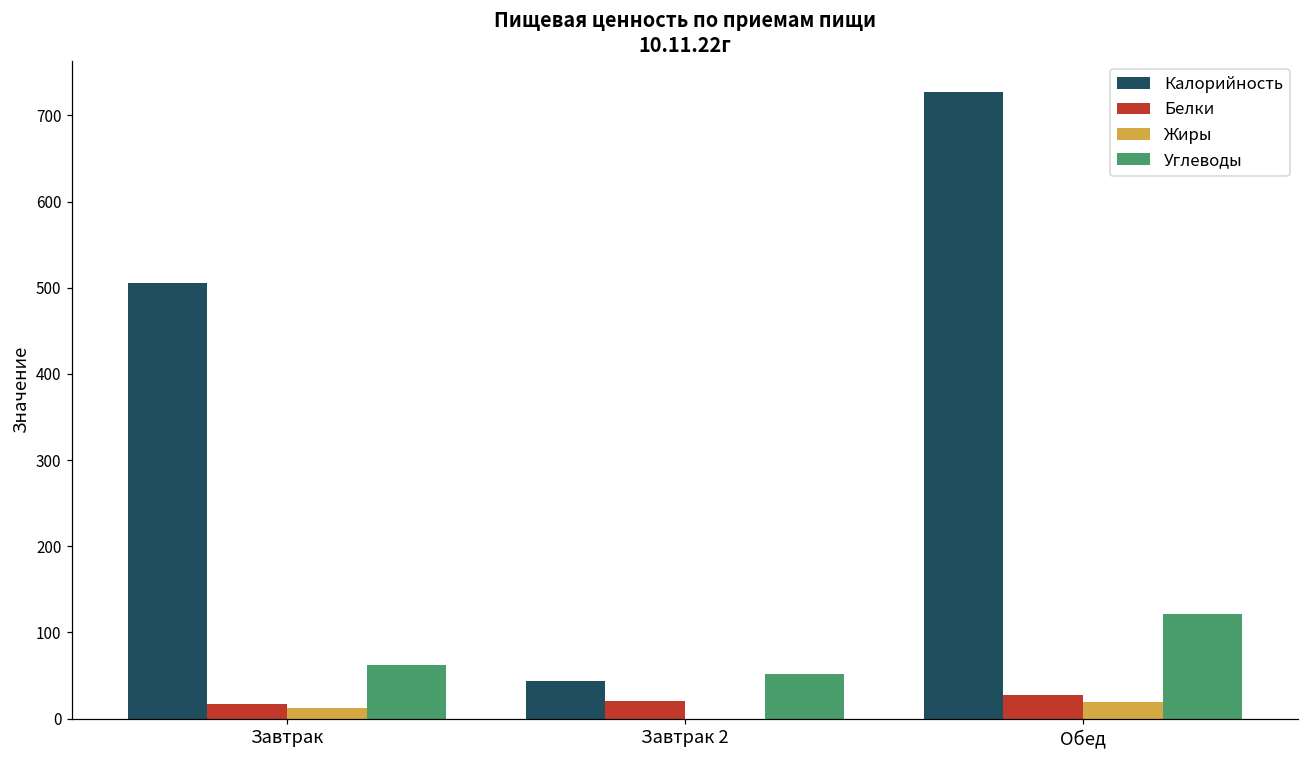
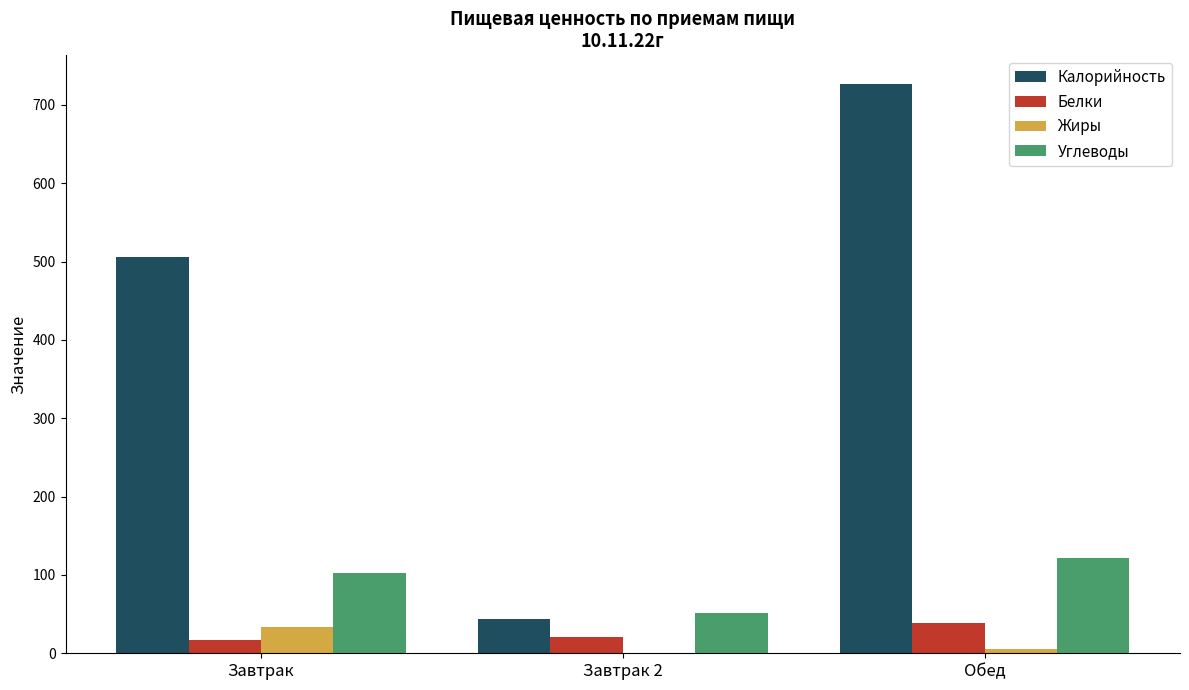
Жиры, Завтрак: 10 -> 30
Углеводы, Завтрак: 60 -> 100
Белки, Обед: 30 -> 40
Жиры, Обед: 20 -> 10
